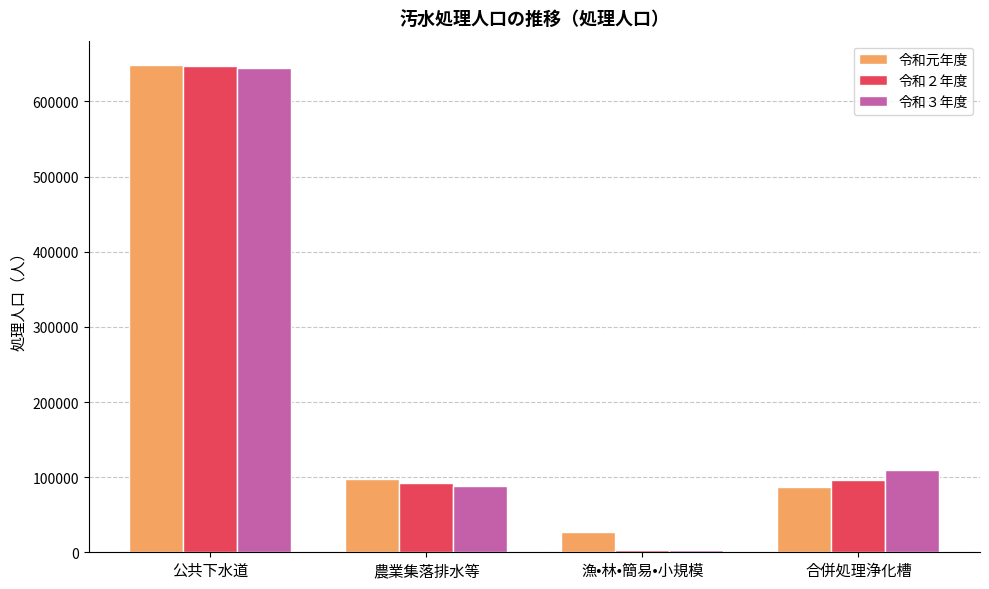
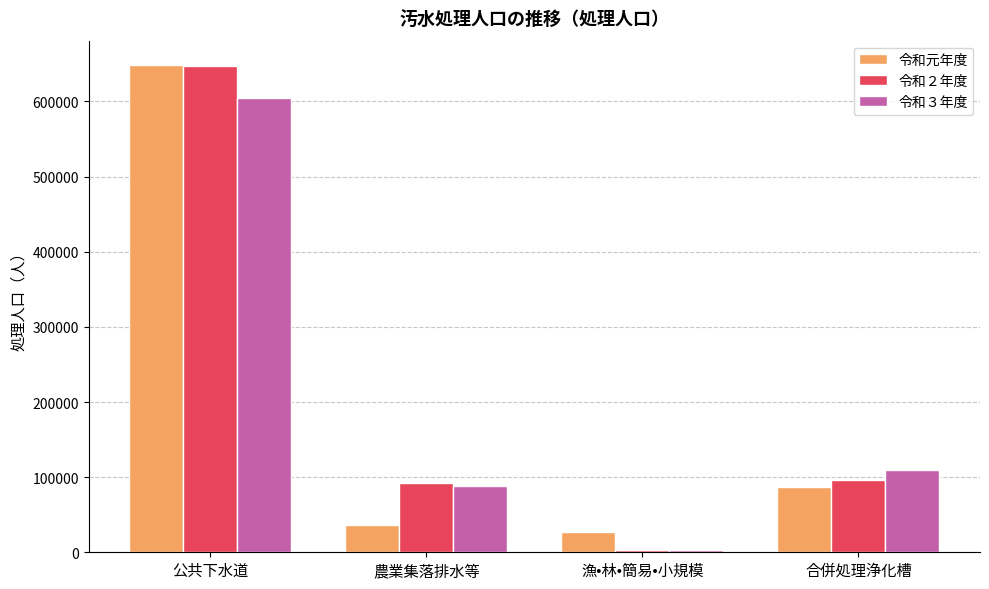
令和３年度, 公共下水道: 640000 -> 600000
令和元年度, 農業集落排水等: 100000 -> 40000
